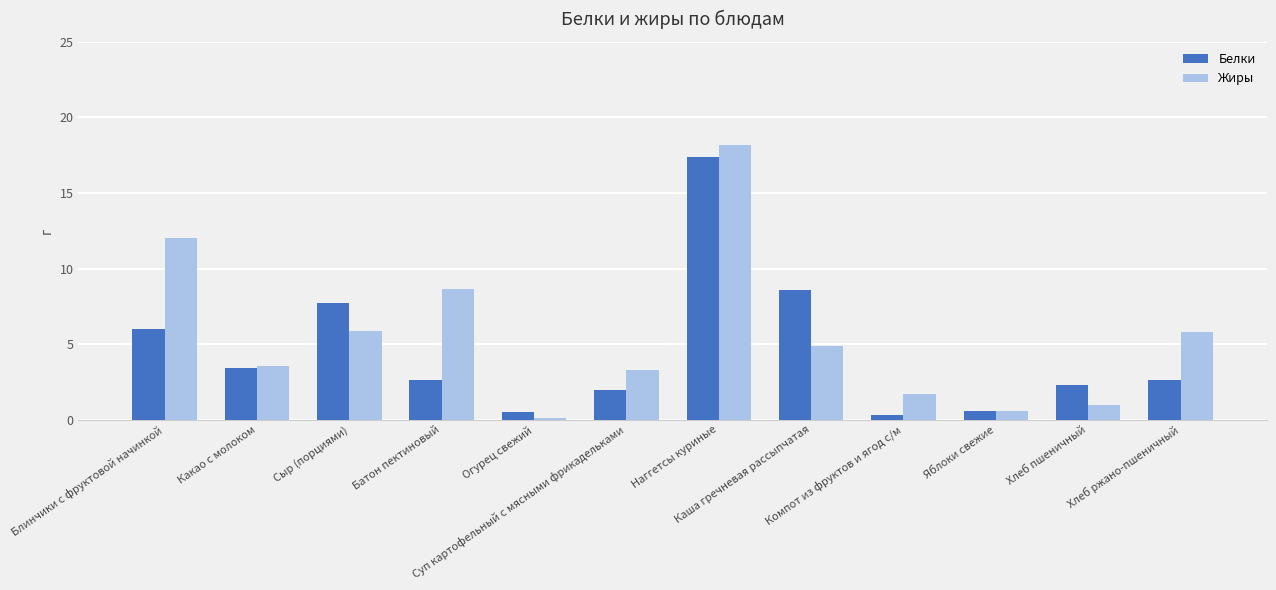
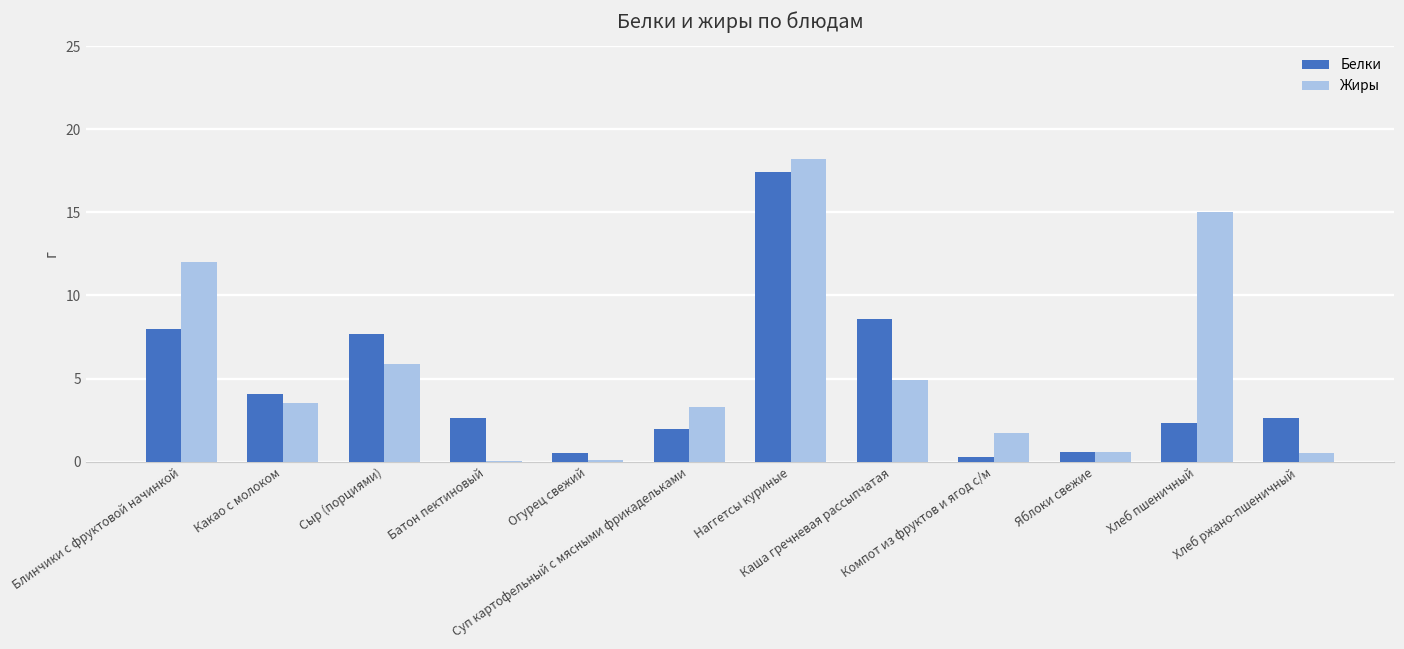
Белки, Блинчики с фруктовой начинкой: 6 -> 8
Белки, Какао с молоком: 3.4 -> 4.1
Жиры, Батон пектиновый: 8.7 -> 0.1
Жиры, Хлеб пшеничный: 1 -> 15
Жиры, Хлеб ржано-пшеничный: 5.8 -> 0.5
